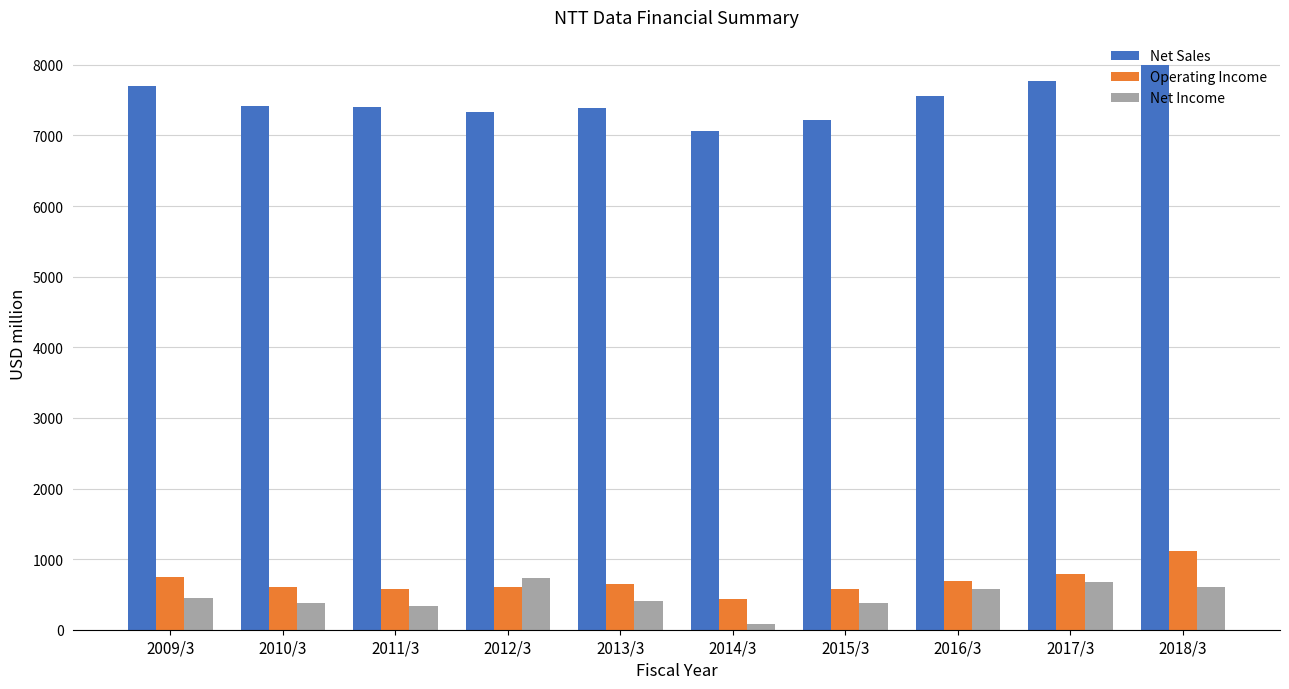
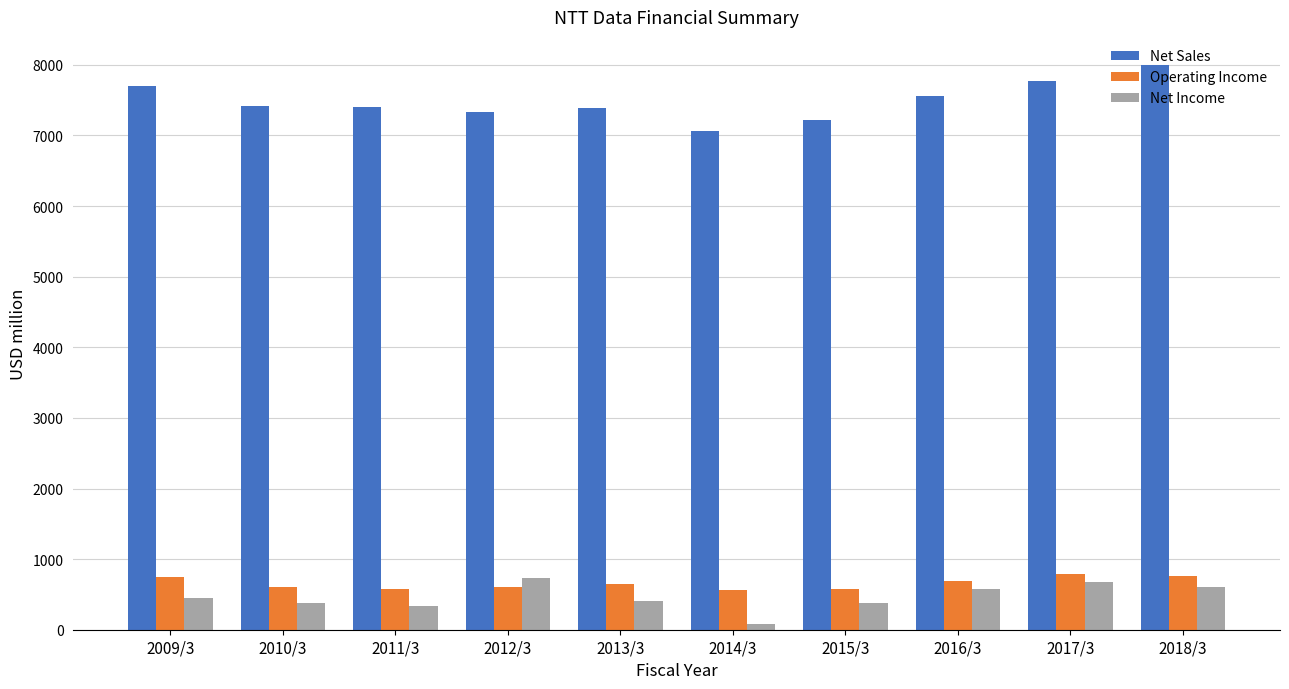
Operating Income, 2014/3: 400 -> 600
Operating Income, 2018/3: 1100 -> 800
